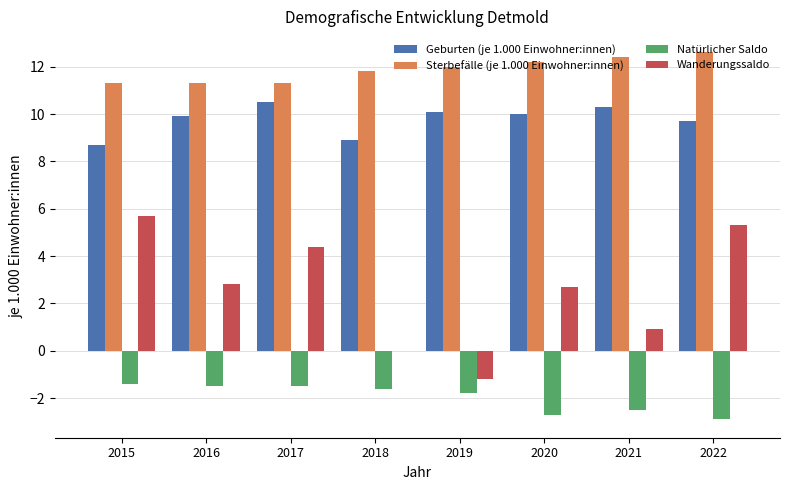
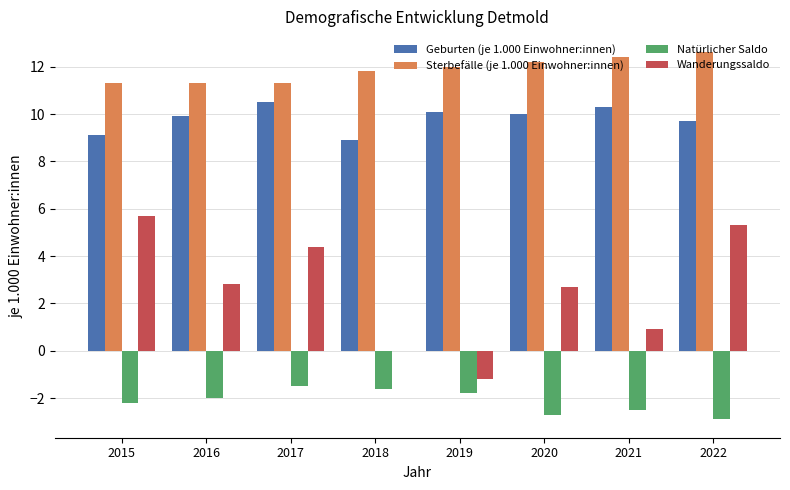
Geburten (je 1.000 Einwohner:innen), 2015: 8.7 -> 9.1
Natürlicher Saldo, 2015: -1.4 -> -2.2
Natürlicher Saldo, 2016: -1.5 -> -2.0
